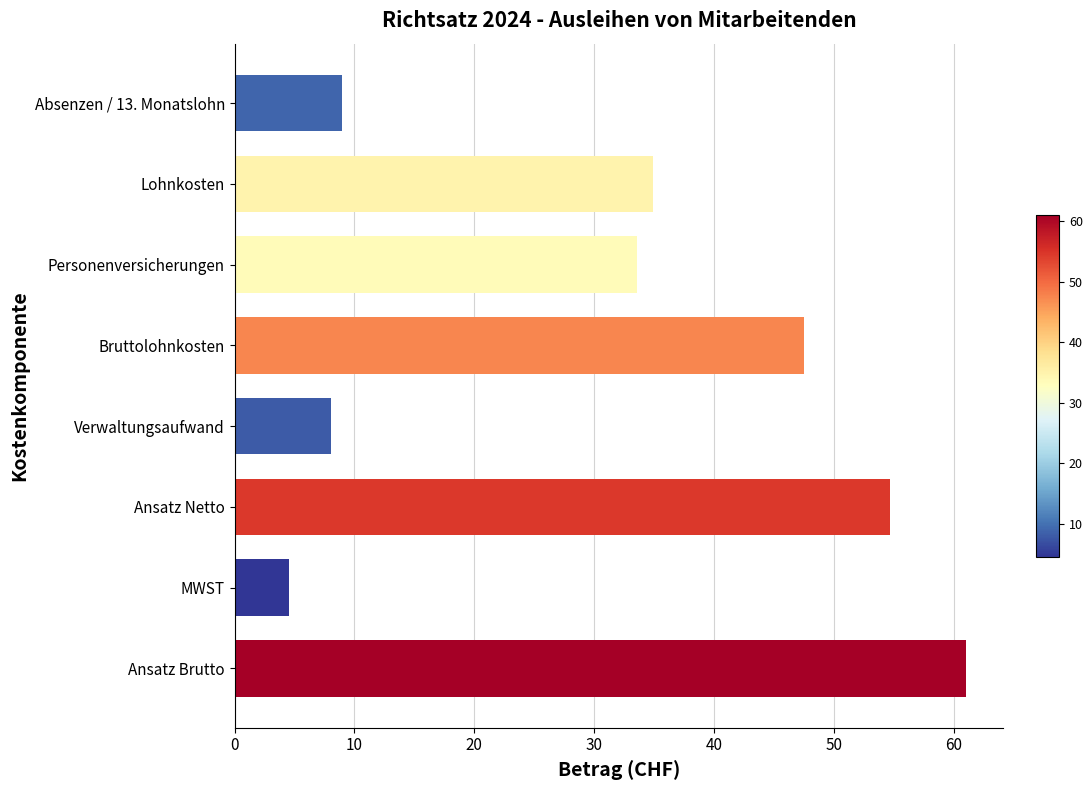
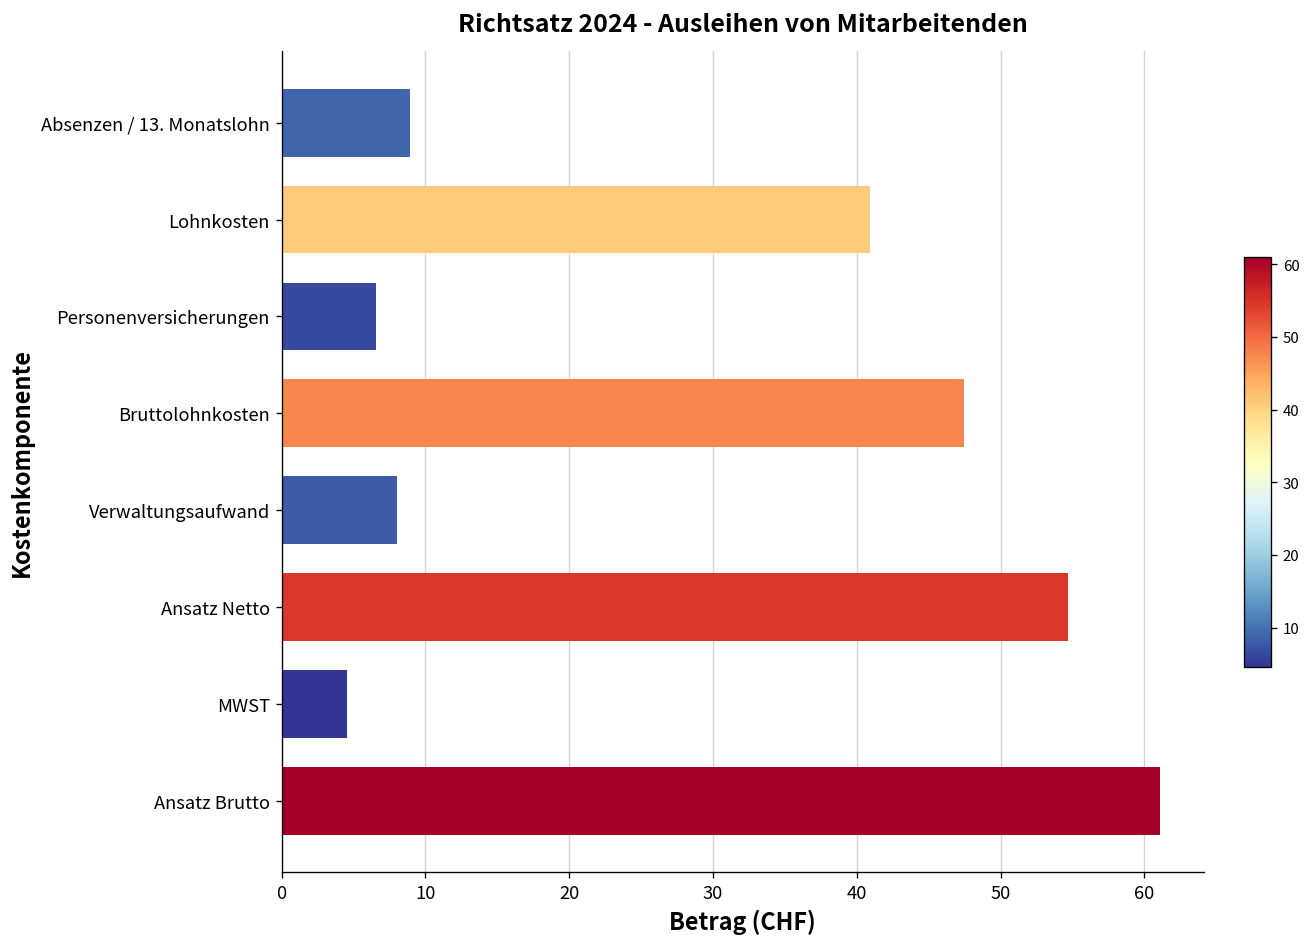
Lohnkosten: 34.9 -> 40.9
Personenversicherungen: 33.6 -> 6.5
